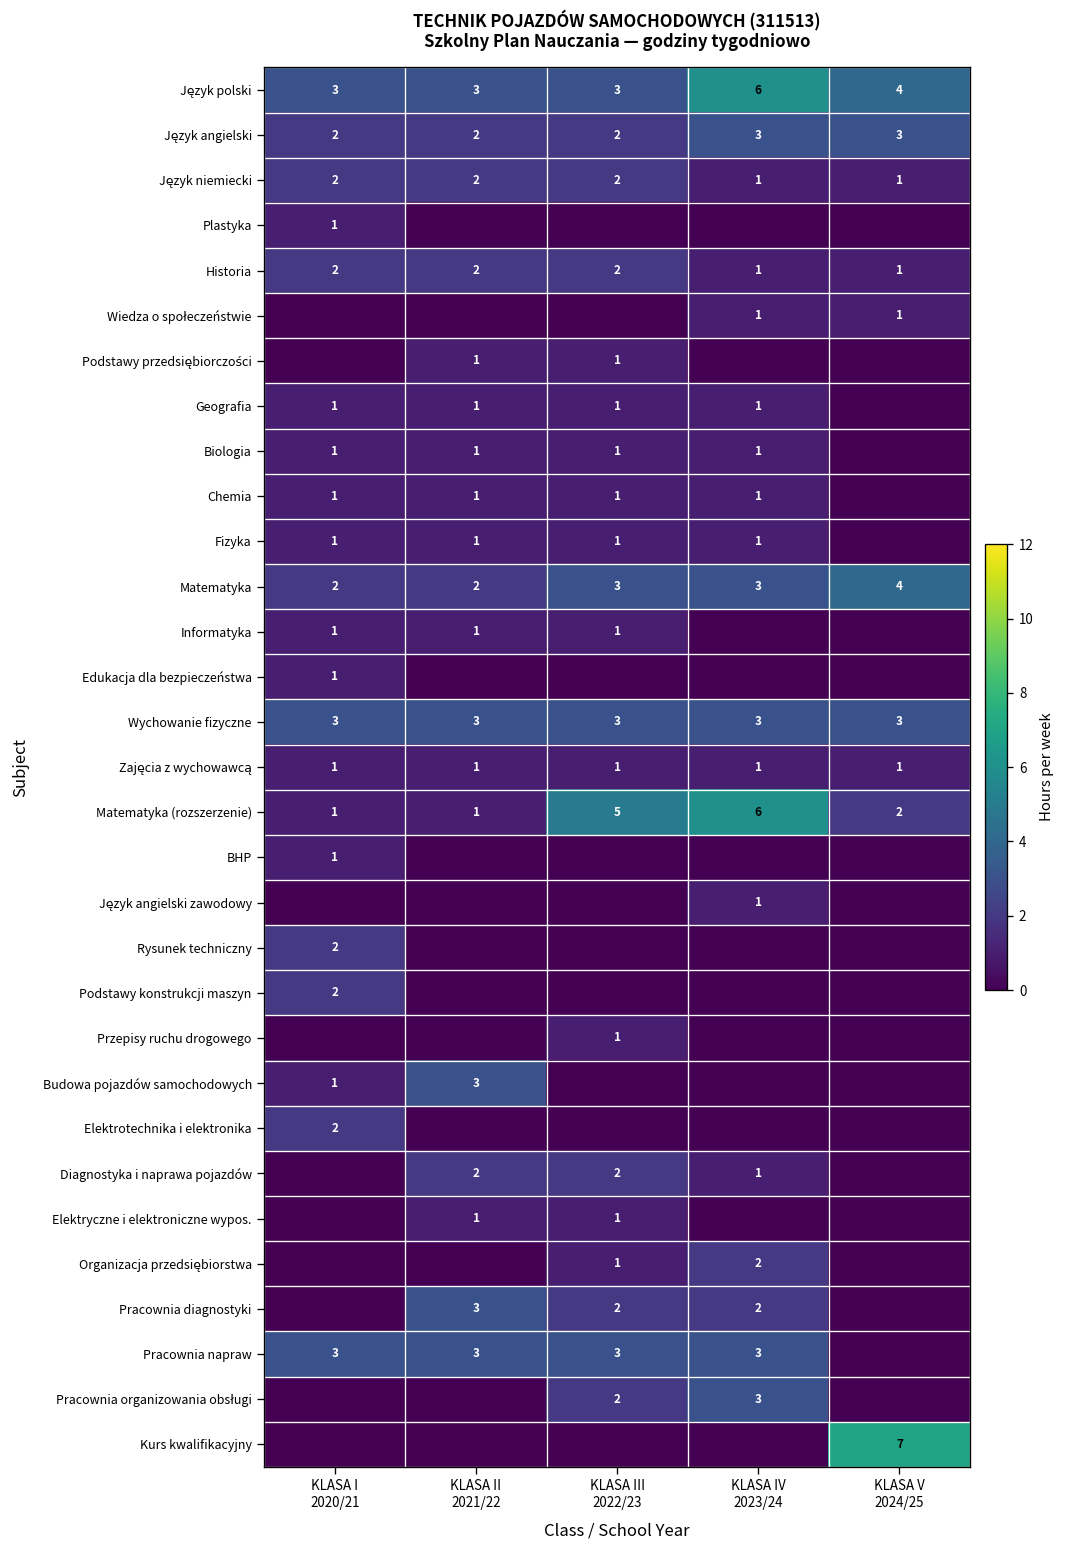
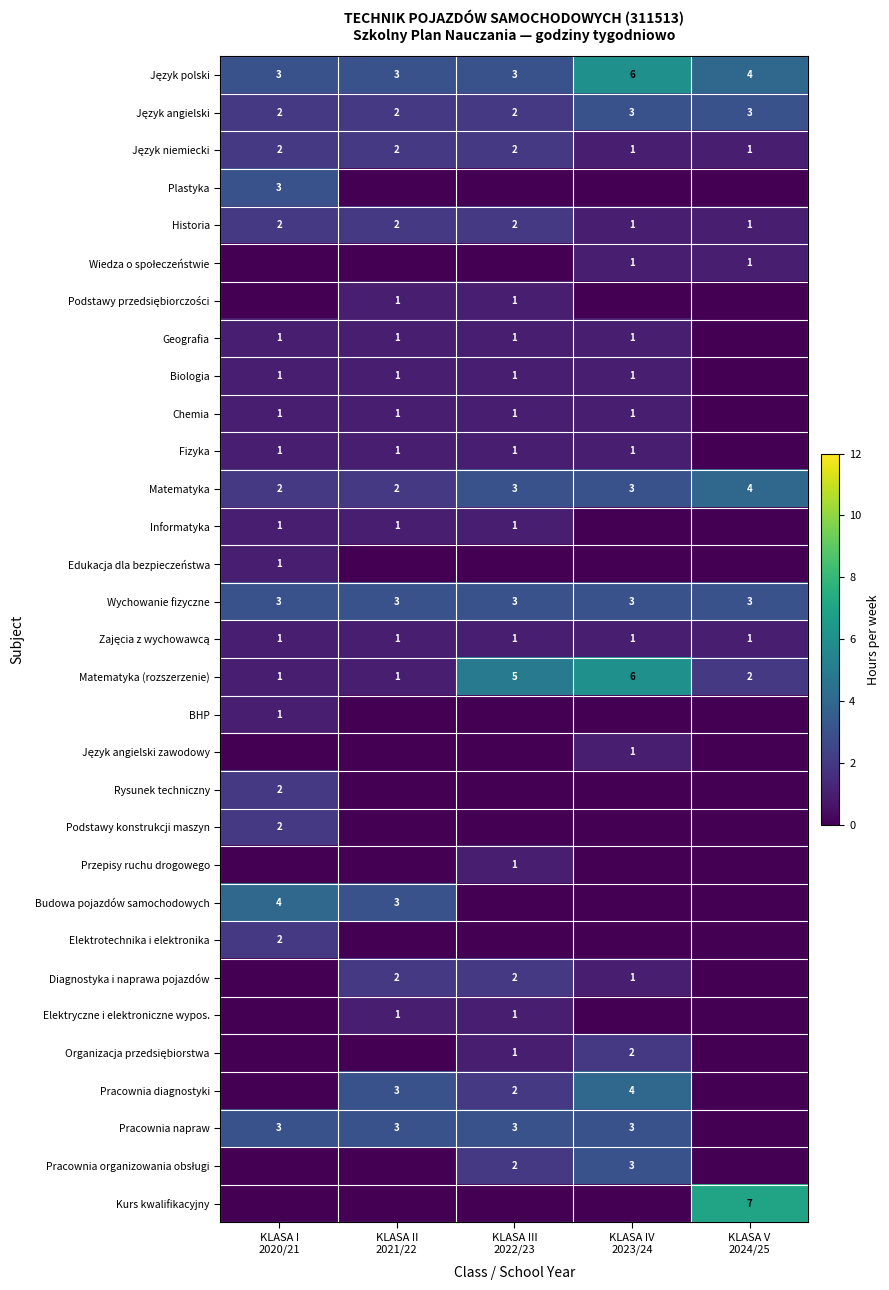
Plastyka, KLASA I 2020/21: 1 -> 3
Budowa pojazdów samochodowych, KLASA I 2020/21: 1 -> 4
Pracownia diagnostyki, KLASA IV 2023/24: 2 -> 4
